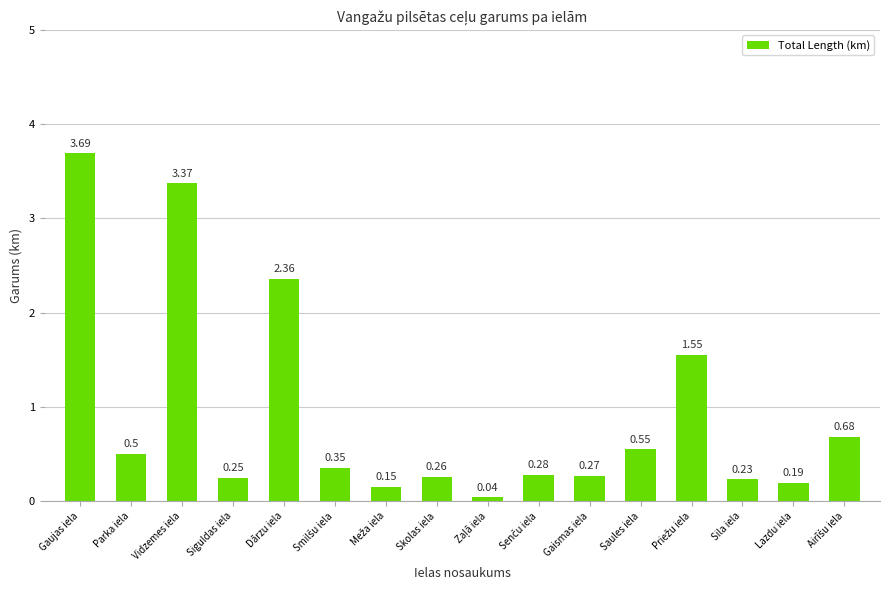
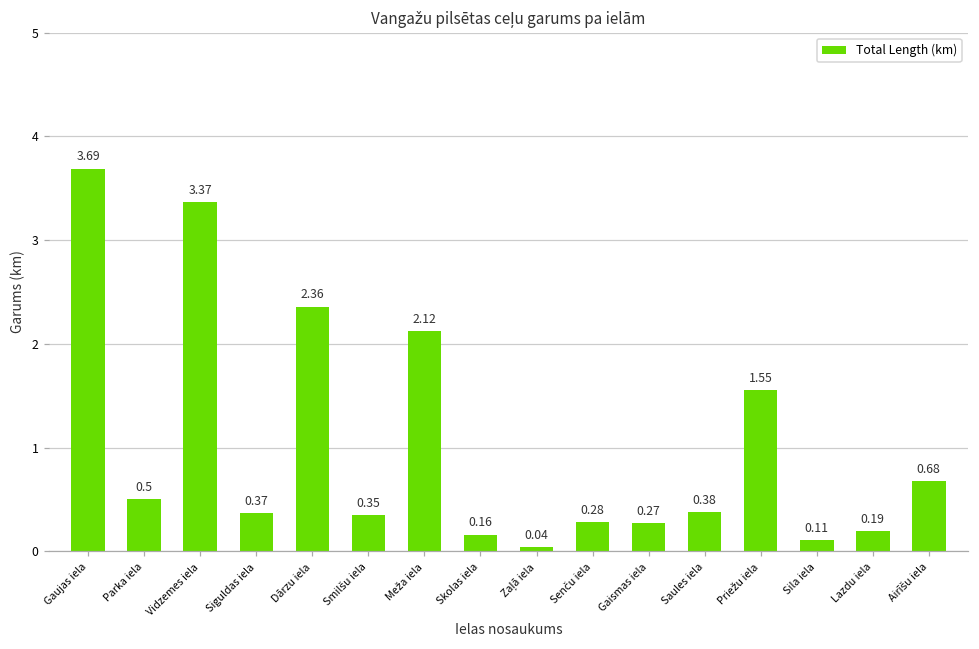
Siguldas iela: 0.25 -> 0.37
Meža iela: 0.15 -> 2.12
Skolas iela: 0.26 -> 0.16
Saules iela: 0.55 -> 0.38
Sila iela: 0.23 -> 0.11
